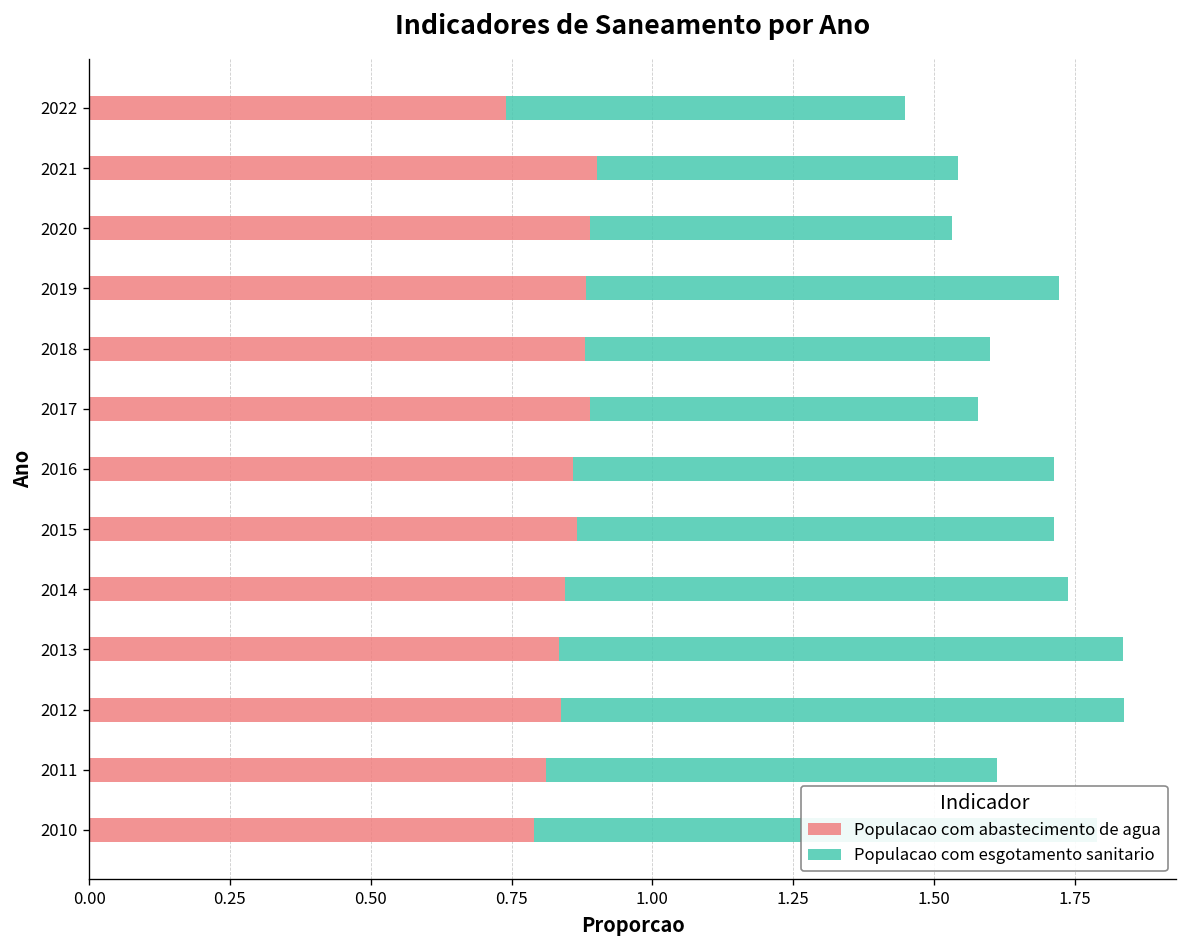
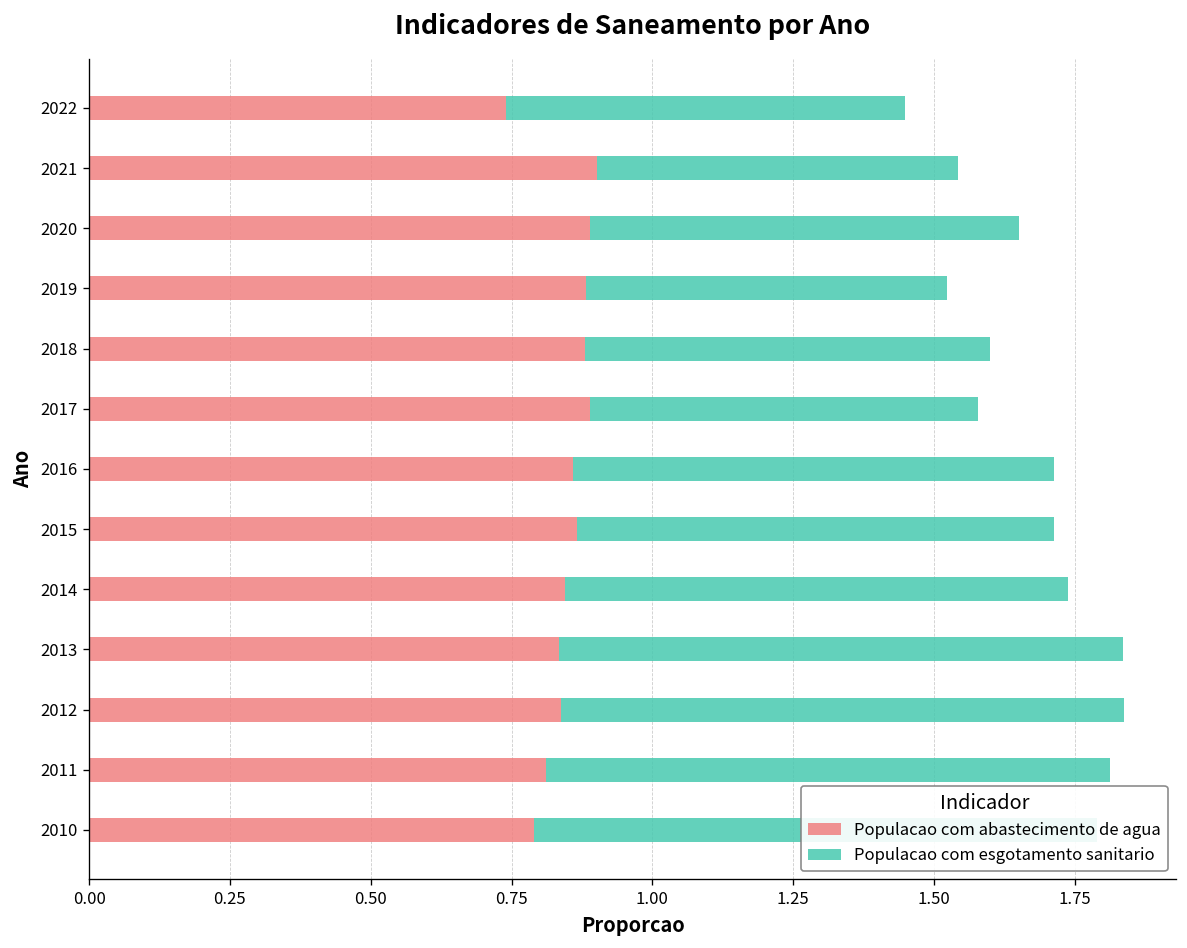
Populacao com esgotamento sanitario, 2020: 0.64 -> 0.76
Populacao com esgotamento sanitario, 2019: 0.84 -> 0.64
Populacao com esgotamento sanitario, 2011: 0.8 -> 1.0
